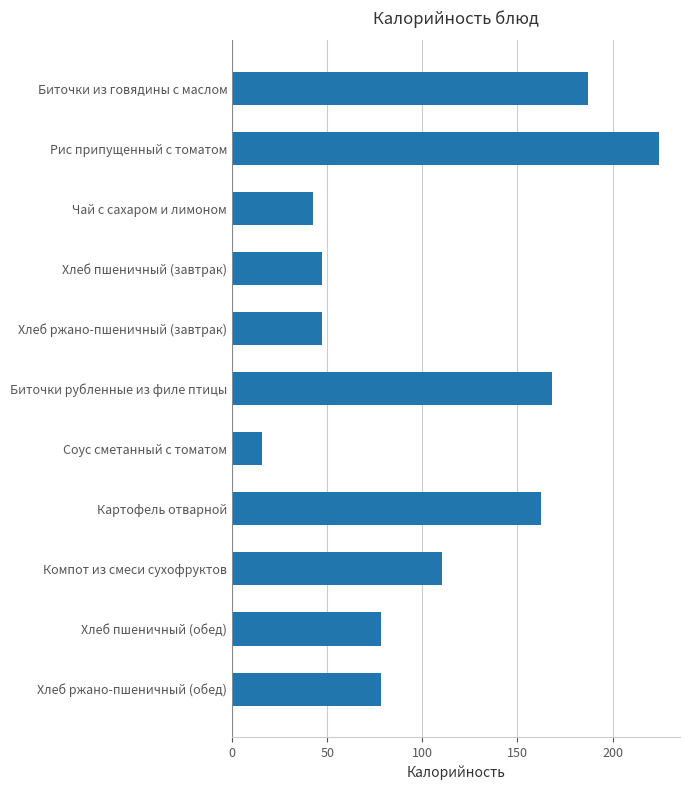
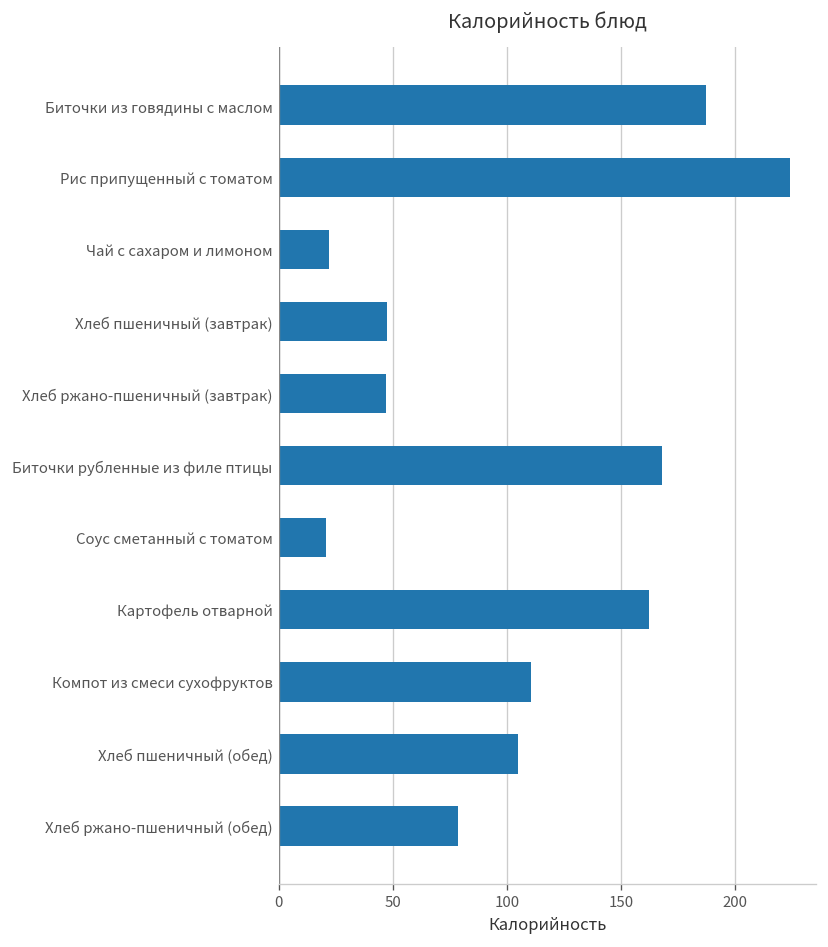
Чай с сахаром и лимоном: 43 -> 22
Соус сметанный с томатом: 16 -> 21
Хлеб пшеничный (обед): 78 -> 105
